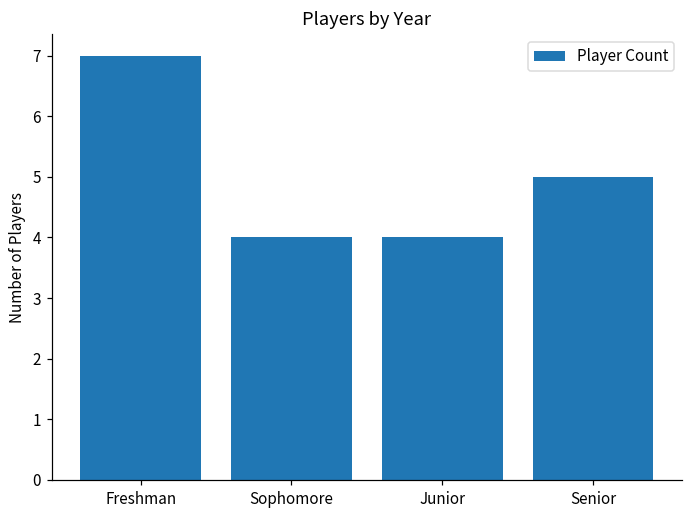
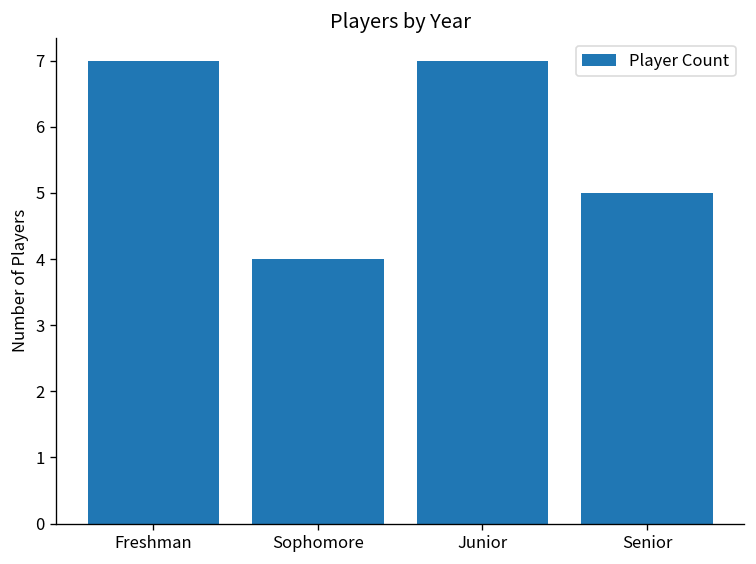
Junior: 4 -> 7
